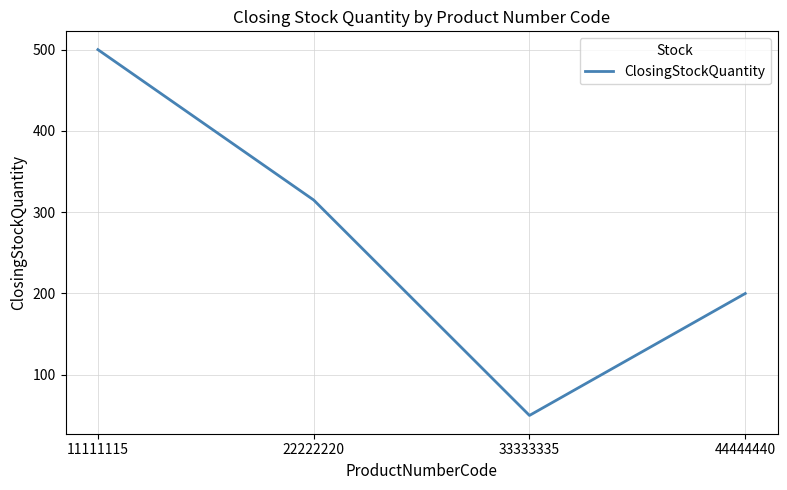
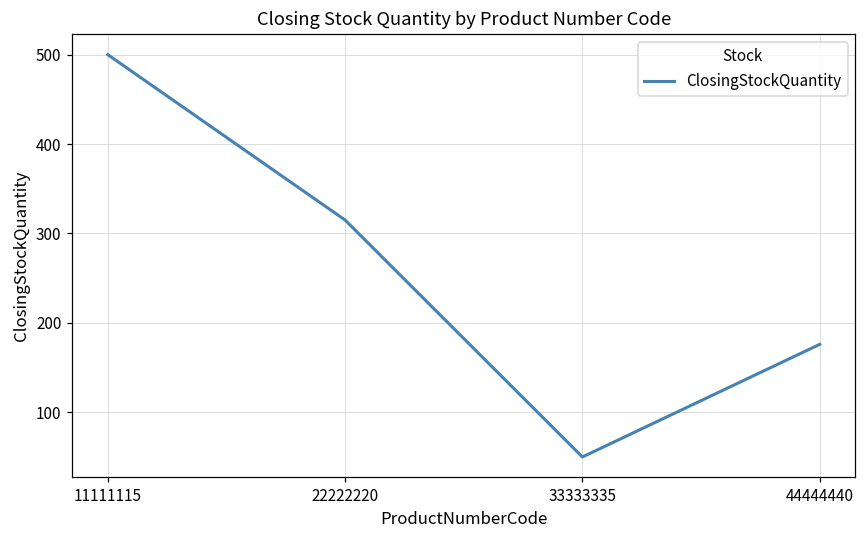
44444440: 200 -> 180
